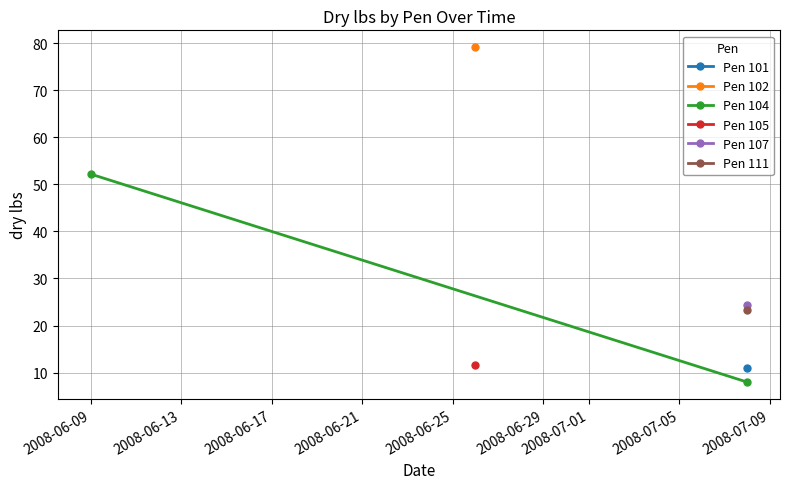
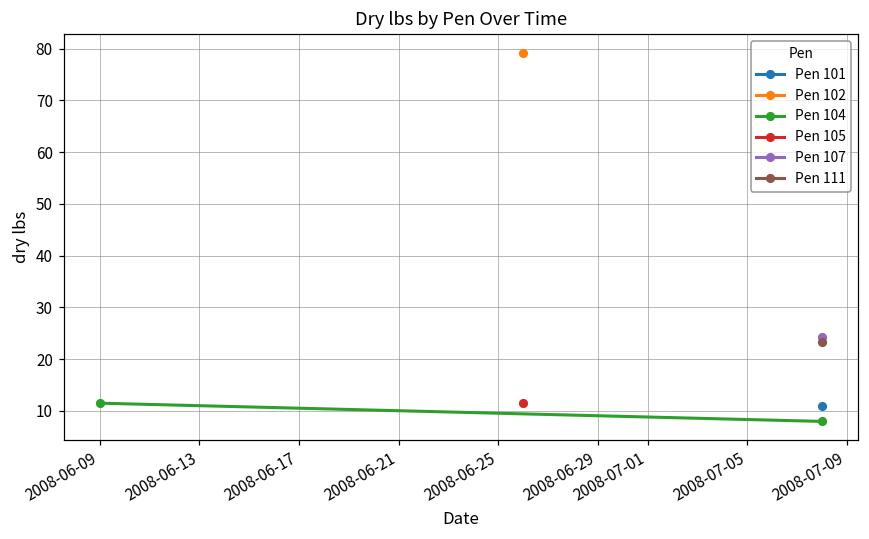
Pen 104, 2008-06-09: 52 -> 11
